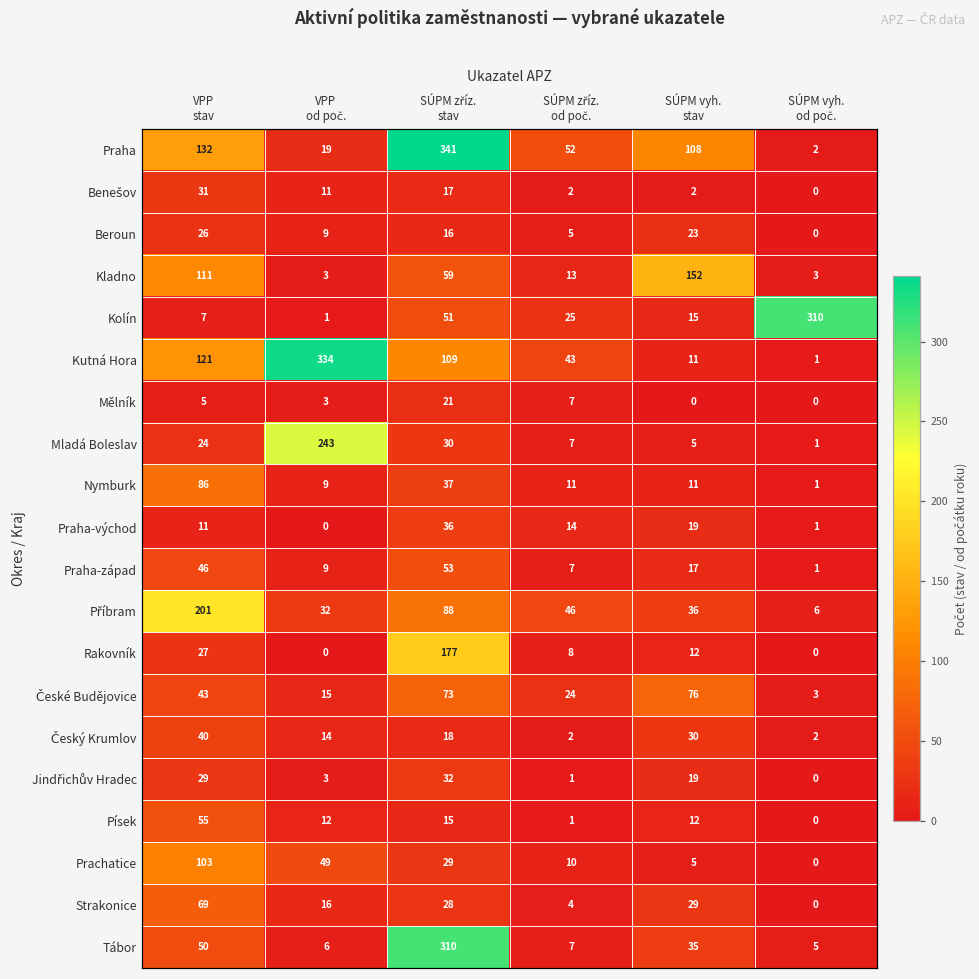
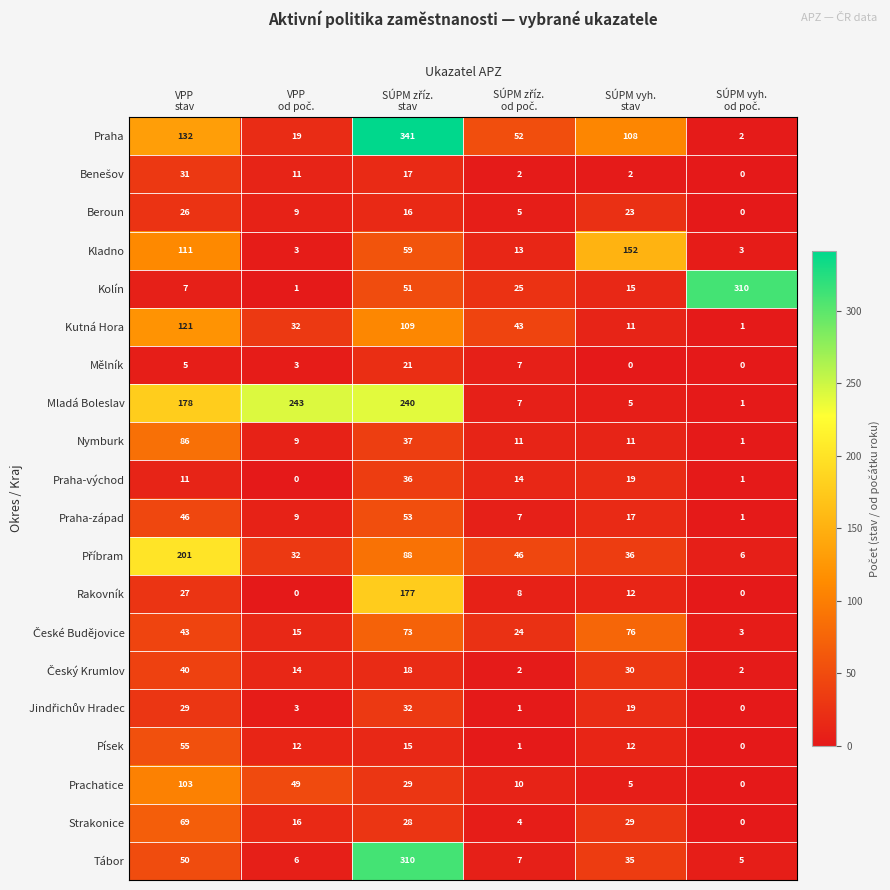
Kutná Hora, VPP od poč.: 334 -> 32
Mladá Boleslav, VPP stav: 24 -> 178
Mladá Boleslav, SÚPM zříz. stav: 30 -> 240
